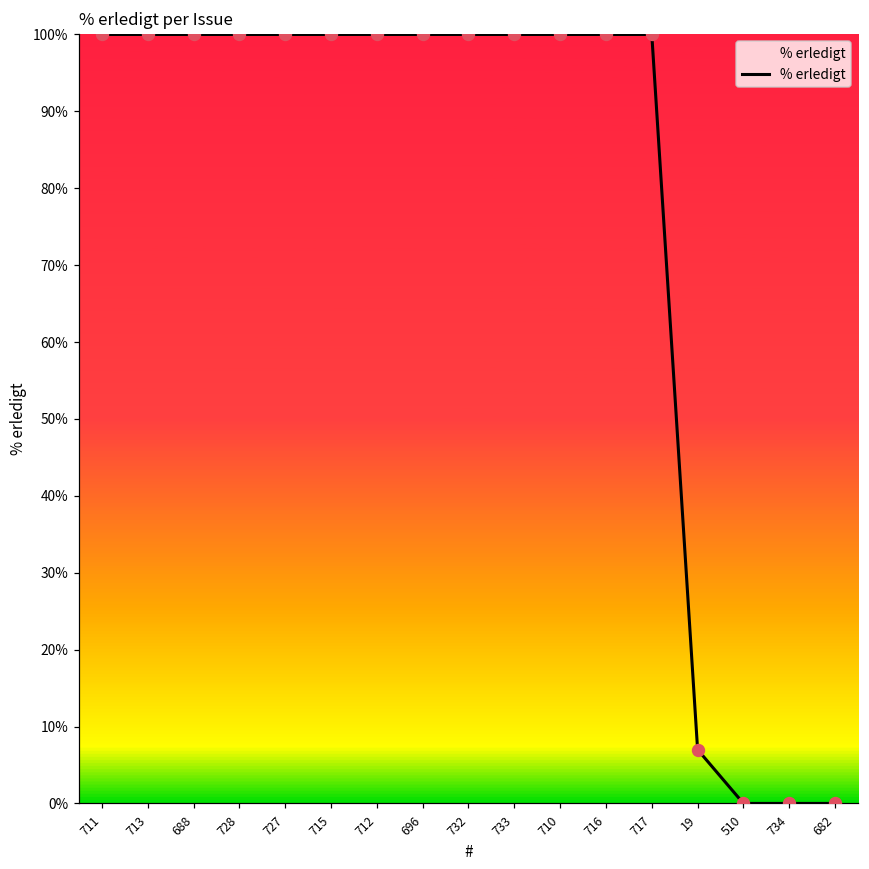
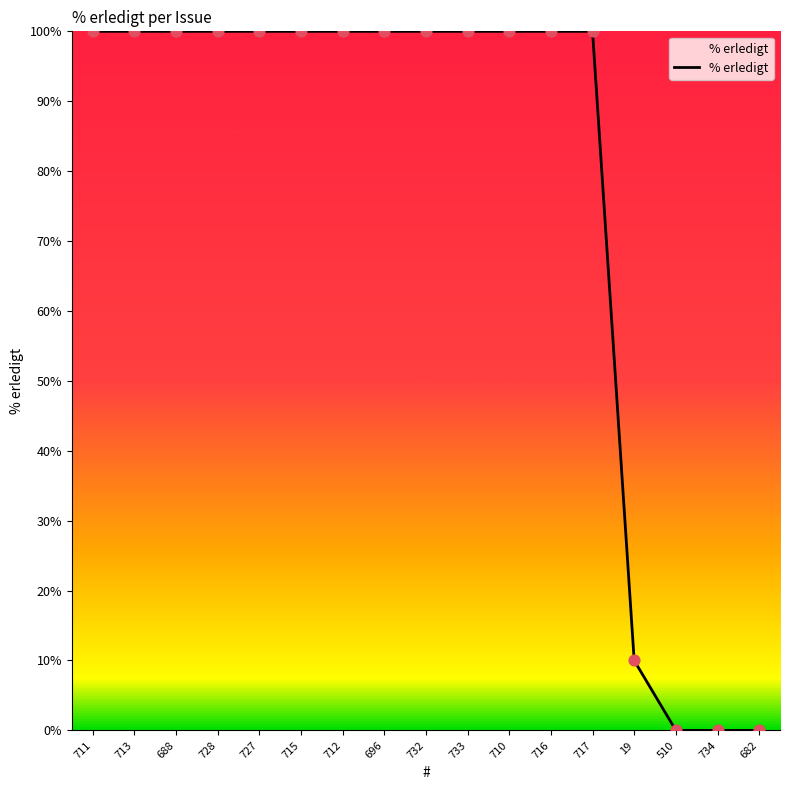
19: 7% -> 10%
